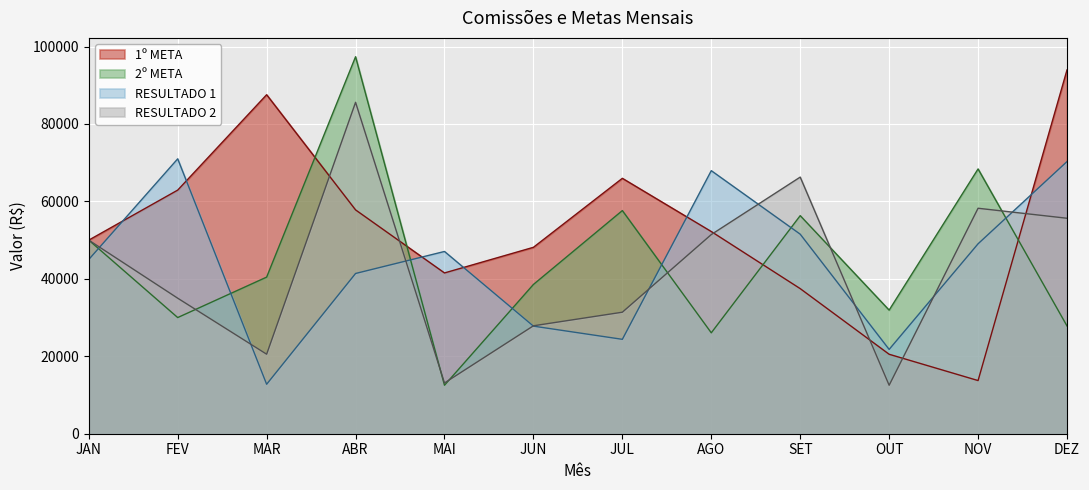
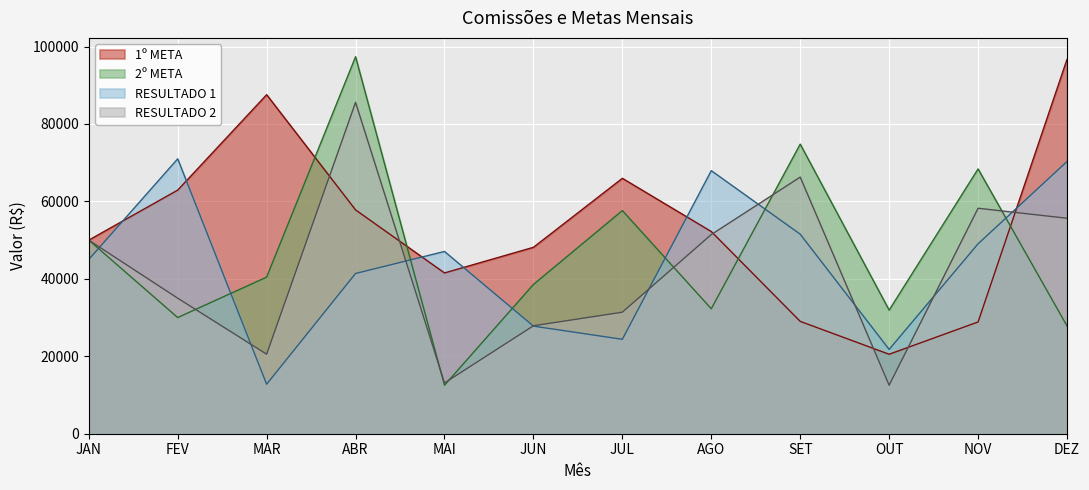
2º META, AGO: 26000 -> 32000
1º META, SET: 37000 -> 29000
2º META, SET: 56000 -> 75000
1º META, NOV: 14000 -> 29000
1º META, DEZ: 94000 -> 97000
